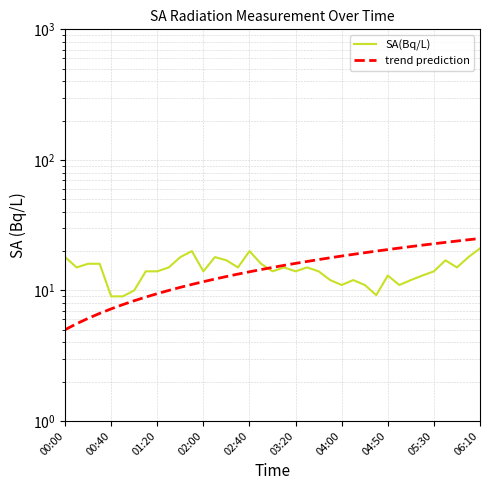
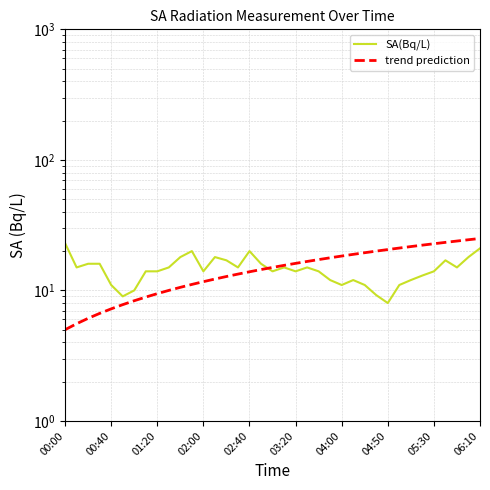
SA(Bq/L), 00:00: 18 -> 23
SA(Bq/L), 00:40: 9 -> 11
SA(Bq/L), 04:50: 13 -> 8
